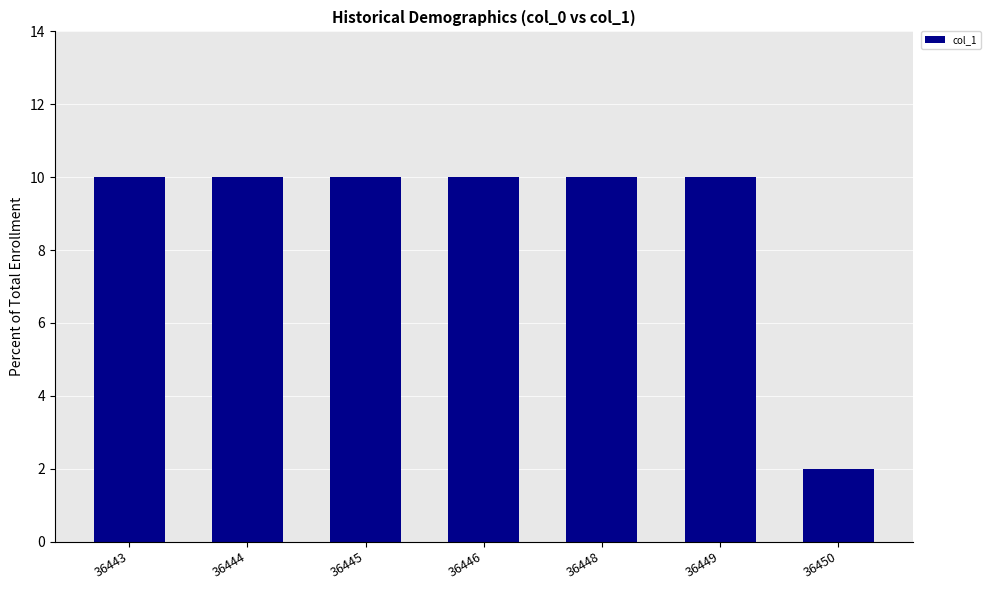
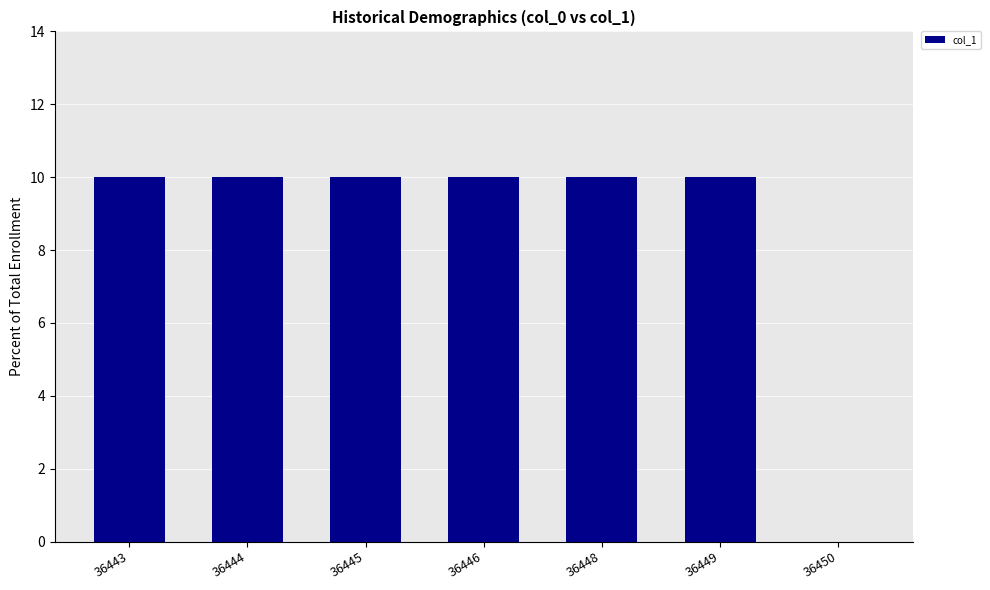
36450: 2 -> 0
